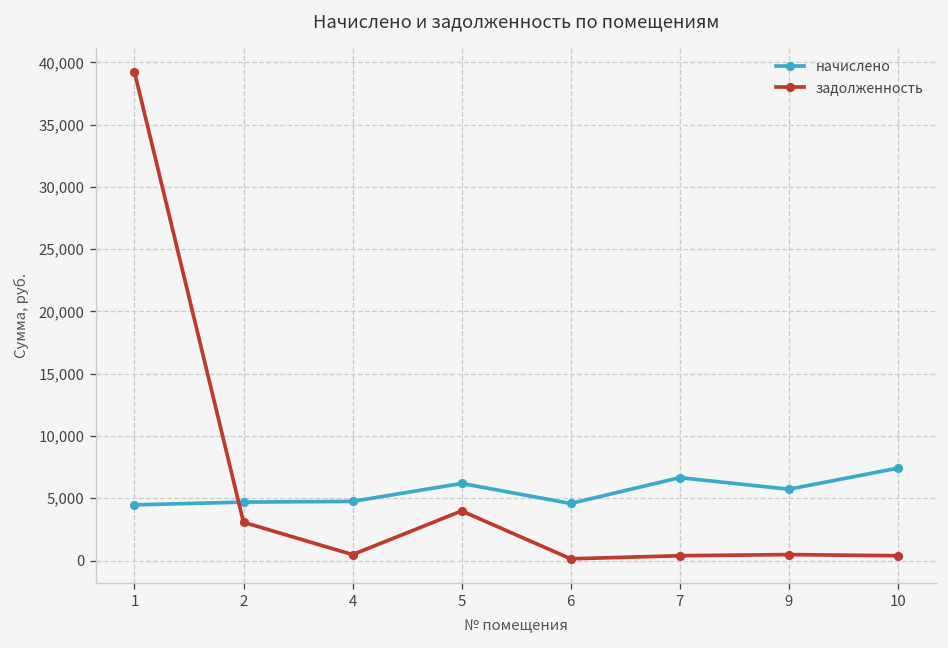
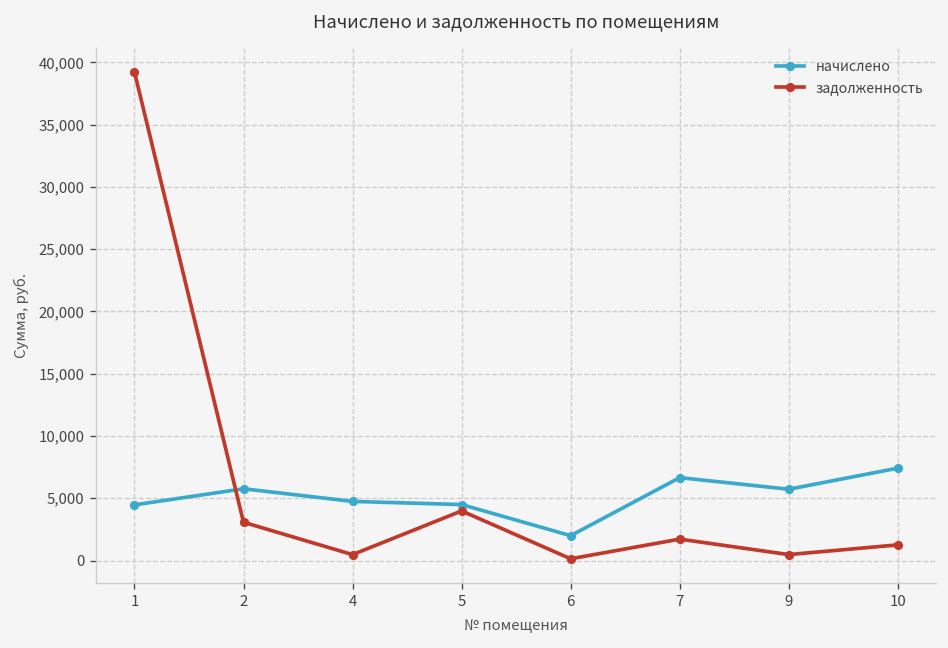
начислено, 2: 4,700 -> 5,800
начислено, 5: 6,200 -> 4,500
начислено, 6: 4,600 -> 2,000
задолженность, 7: 400 -> 1,700
задолженность, 10: 400 -> 1,300
